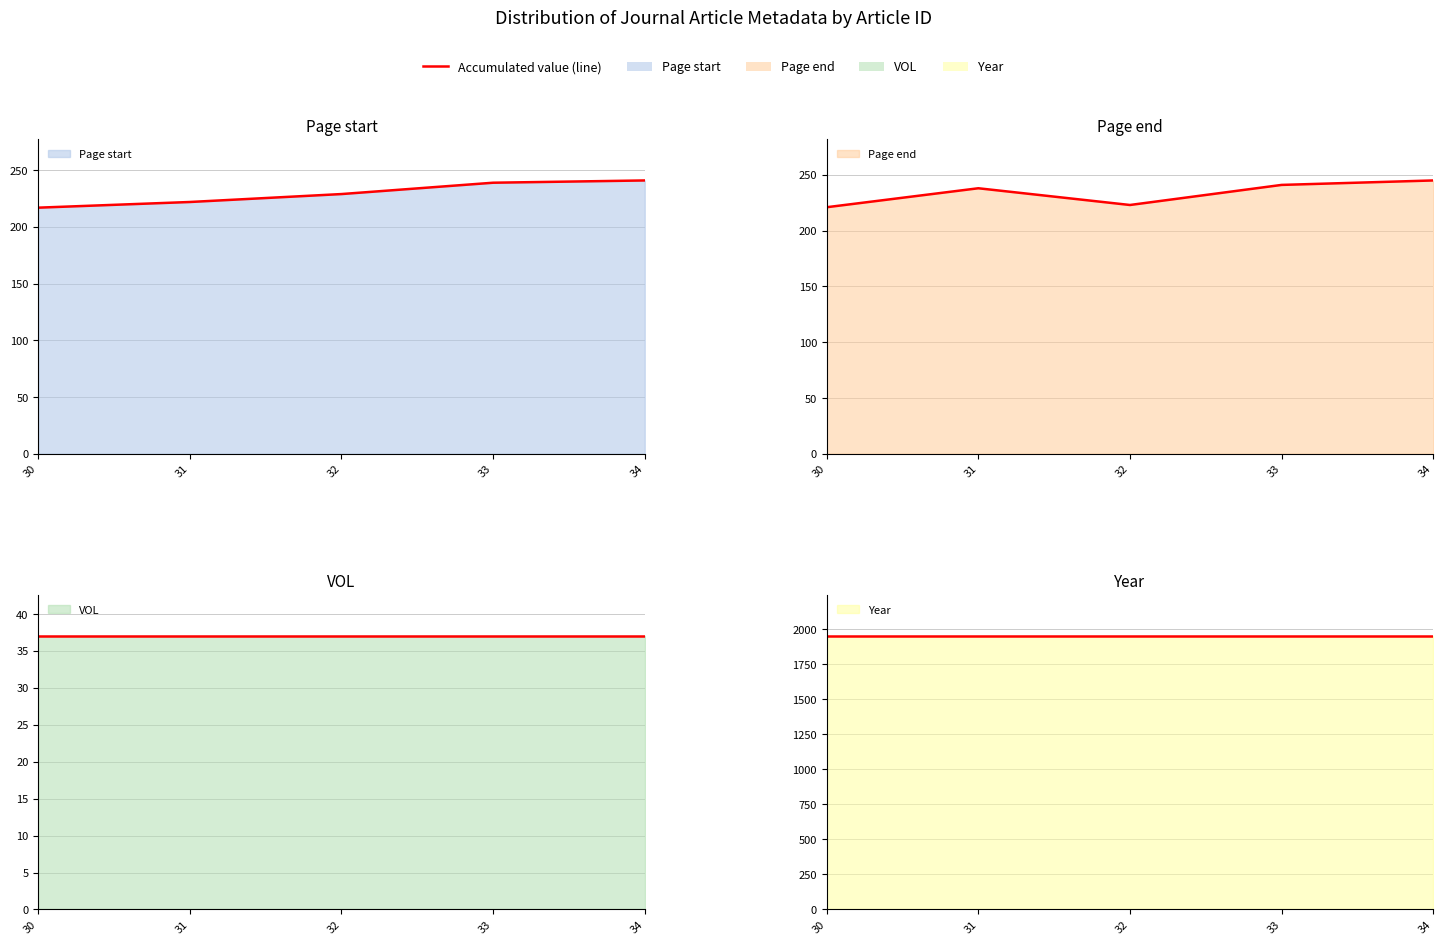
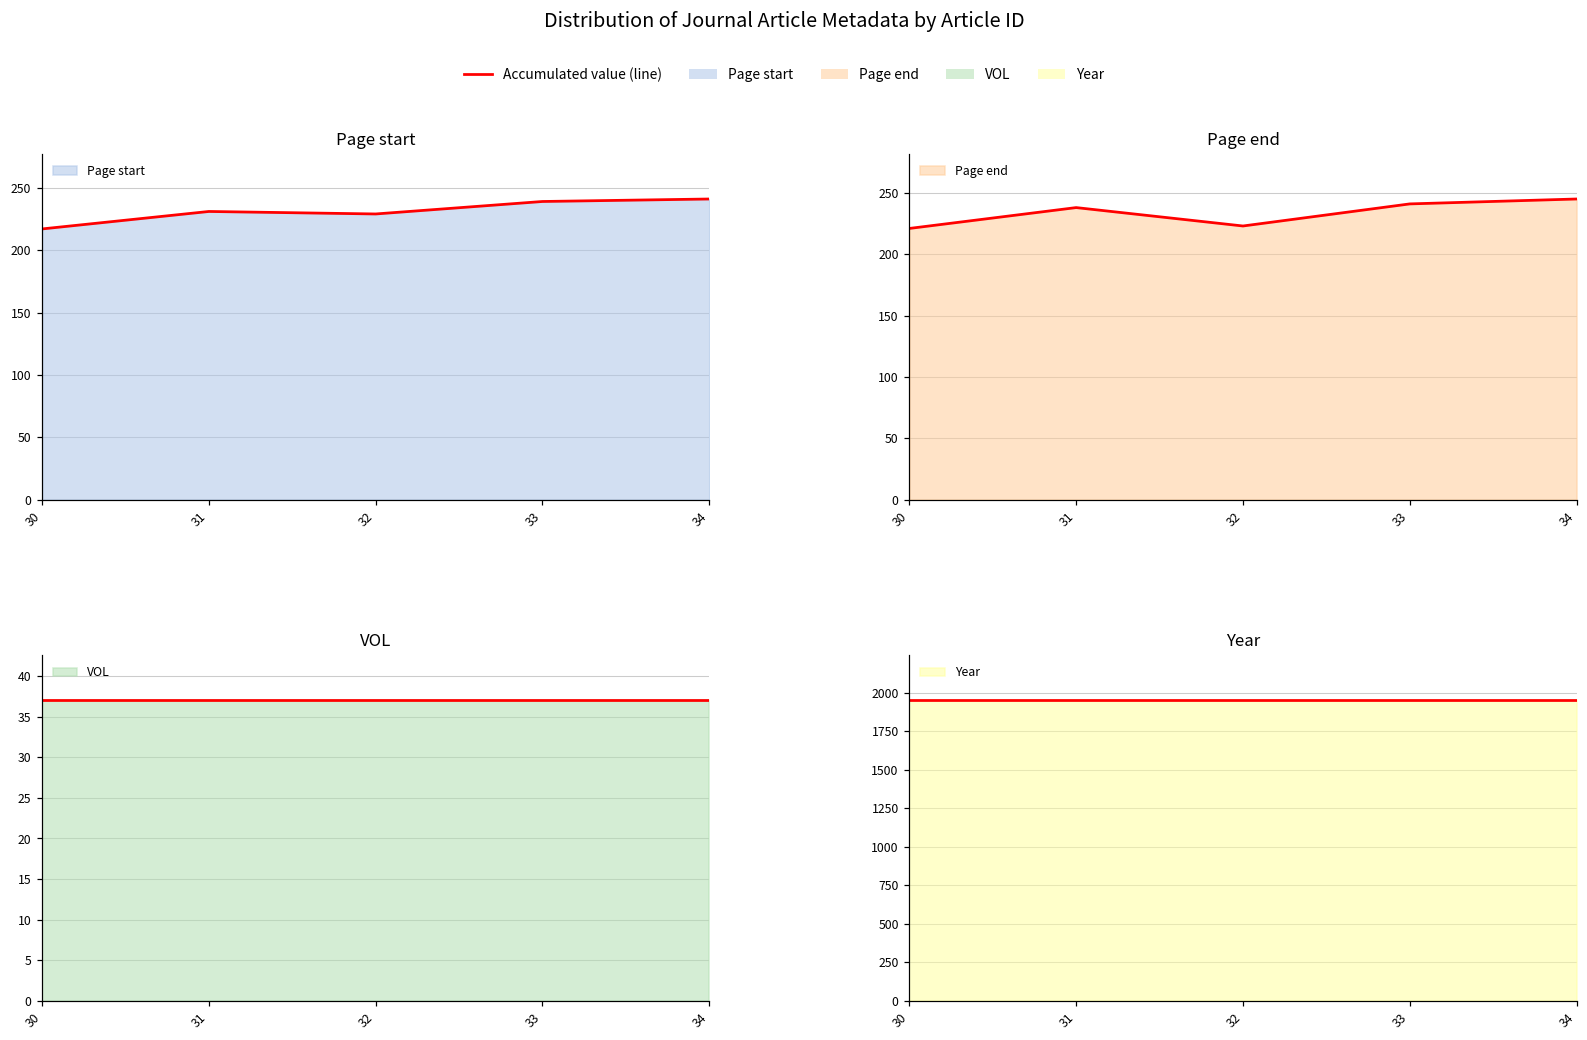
Page start, 31: 222 -> 231
